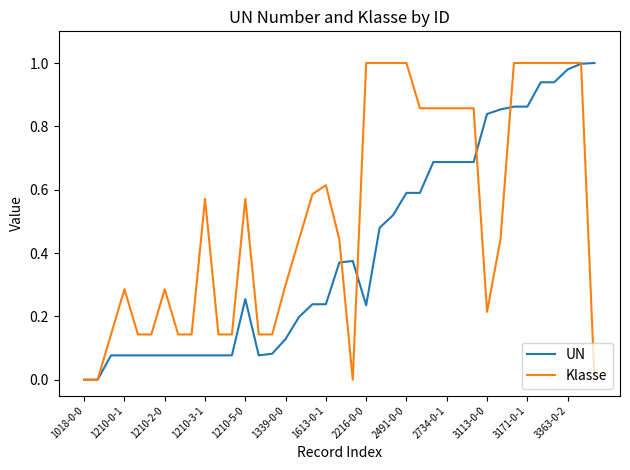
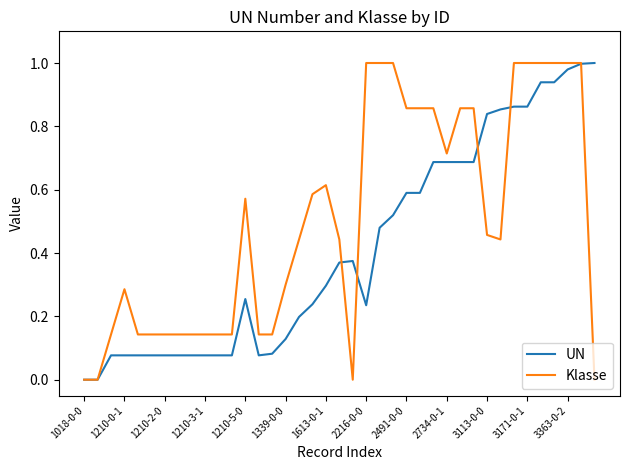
Klasse, 1210-2-0: 0.29 -> 0.14
Klasse, 1210-3-1: 0.57 -> 0.14
UN, 1613-0-1: 0.24 -> 0.30
Klasse, 2491-0-0: 1.00 -> 0.86
Klasse, 2734-0-1: 0.86 -> 0.71
Klasse, 3113-0-0: 0.21 -> 0.46
